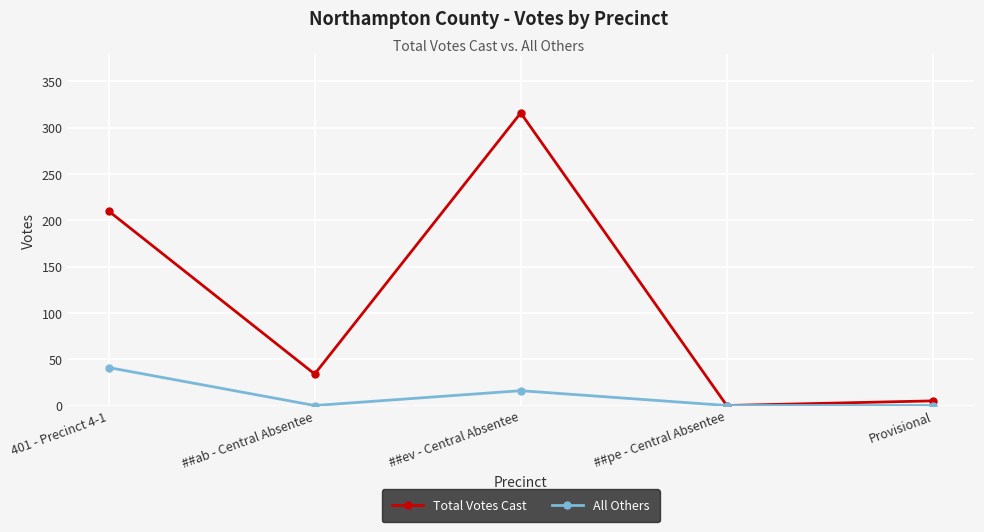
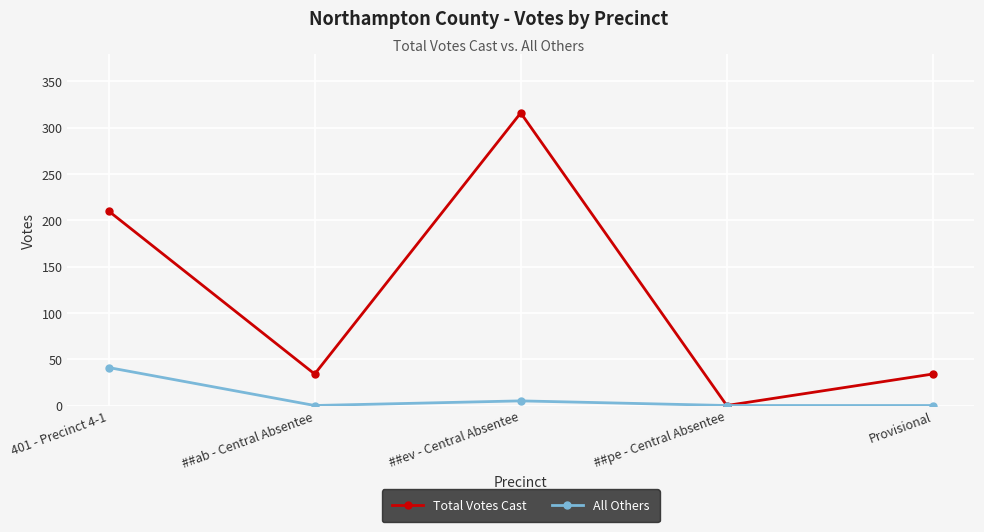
All Others, ##ev - Central Absentee: 20 -> 10
Total Votes Cast, Provisional: 10 -> 30
